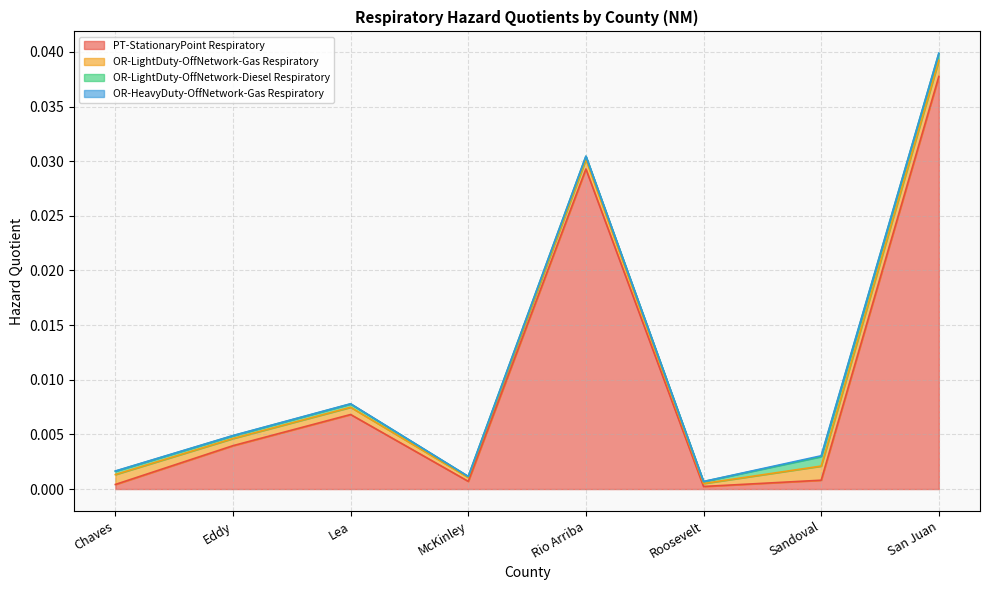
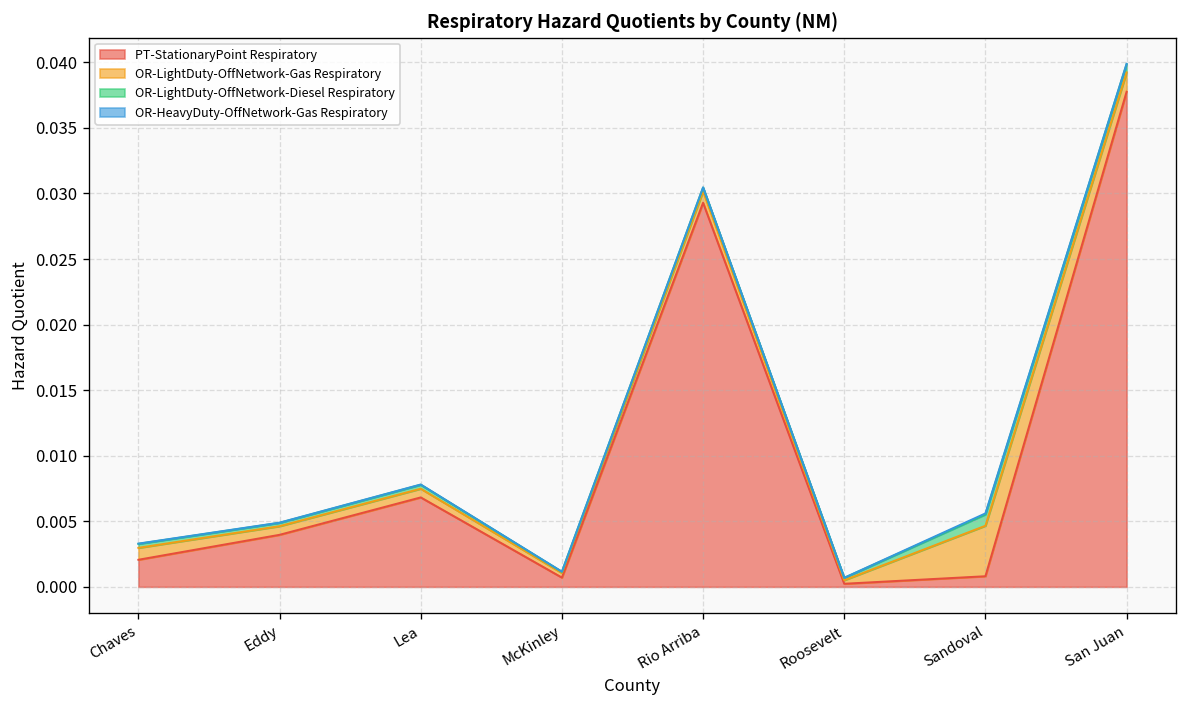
PT-StationaryPoint Respiratory, Chaves: 0.0004 -> 0.0021
OR-LightDuty-OffNetwork-Gas Respiratory, Sandoval: 0.0013 -> 0.0039
